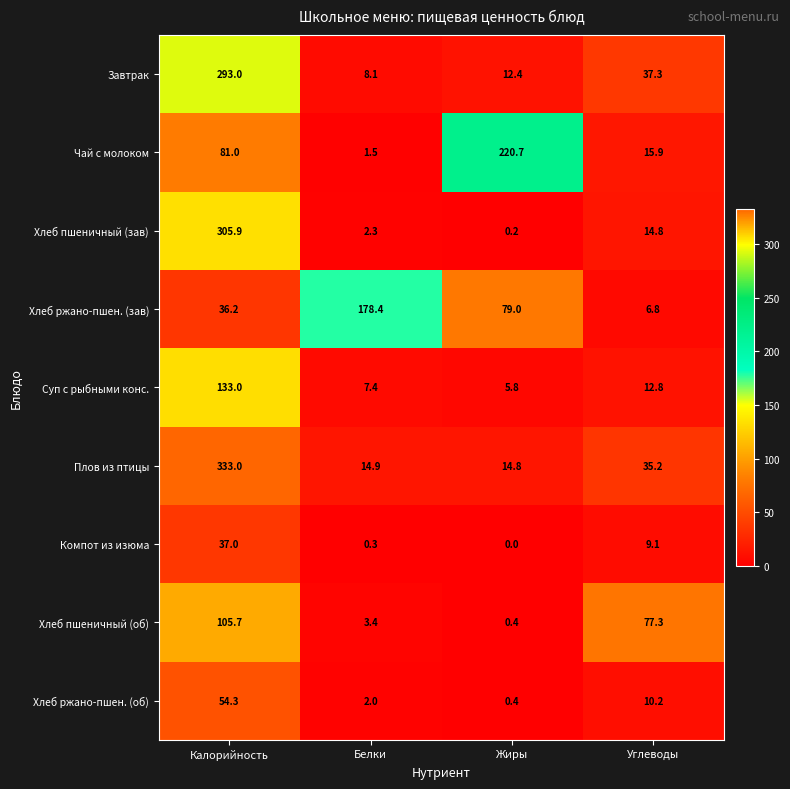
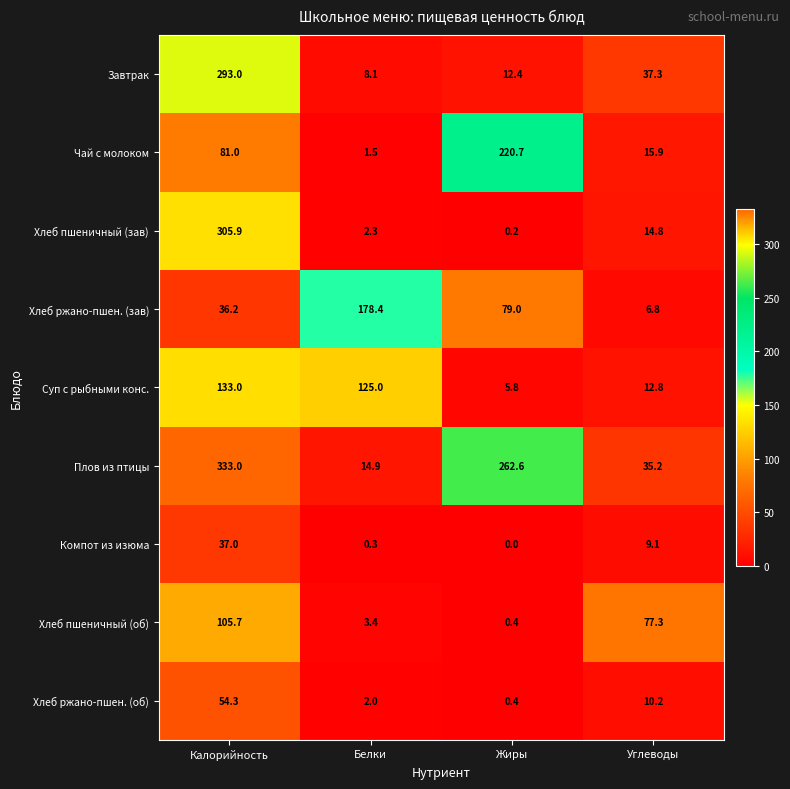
Суп с рыбными конс., Белки: 7.4 -> 125.0
Плов из птицы, Жиры: 14.8 -> 262.6
